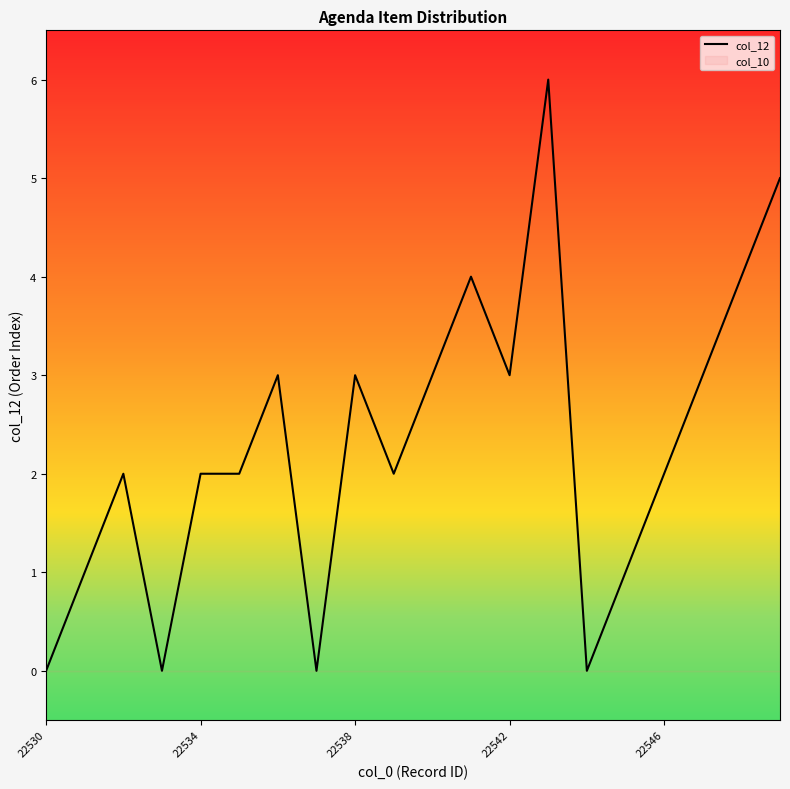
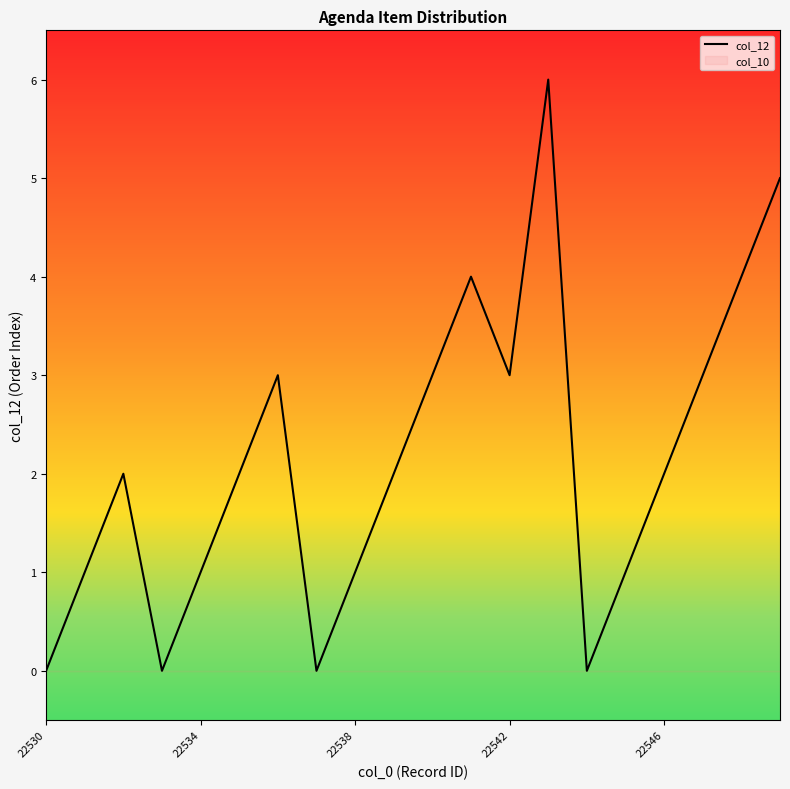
col_12, 22534: 2 -> 1
col_12, 22538: 3 -> 1
